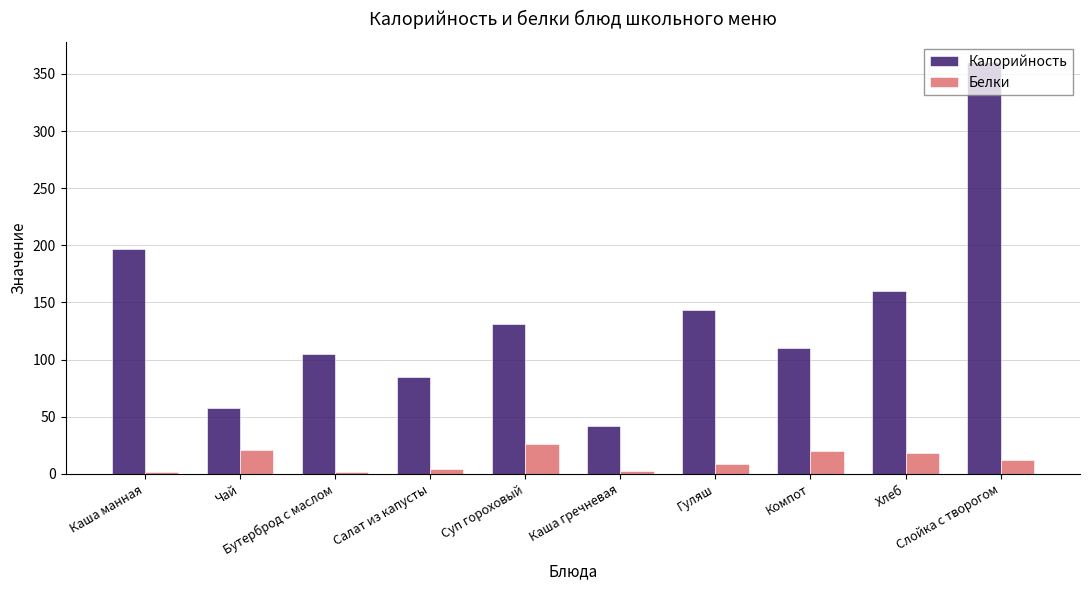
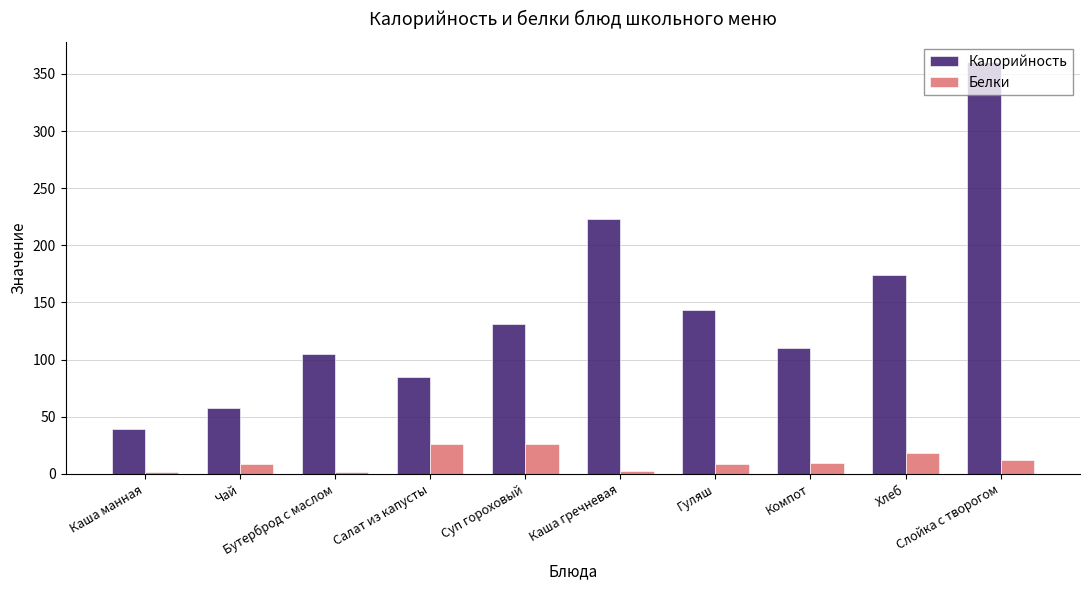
Калорийность, Каша манная: 197 -> 39
Белки, Чай: 21 -> 9
Белки, Салат из капусты: 4 -> 26
Калорийность, Каша гречневая: 42 -> 223
Белки, Компот: 20 -> 10
Калорийность, Хлеб: 160 -> 174
